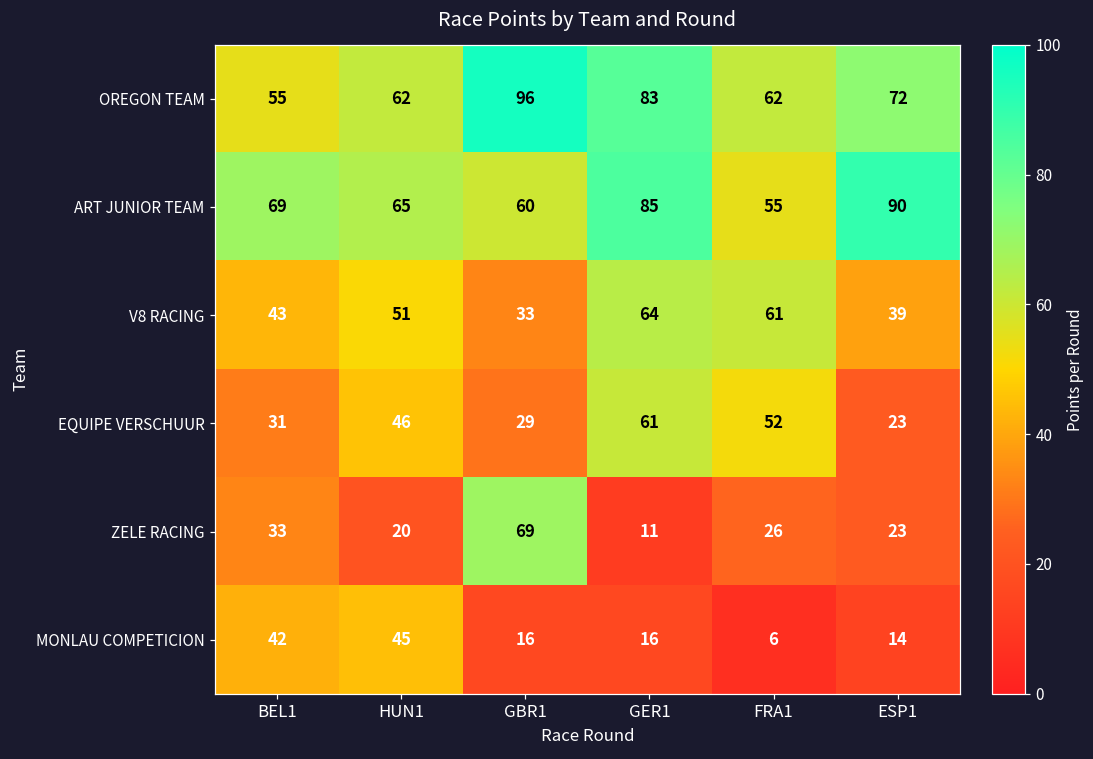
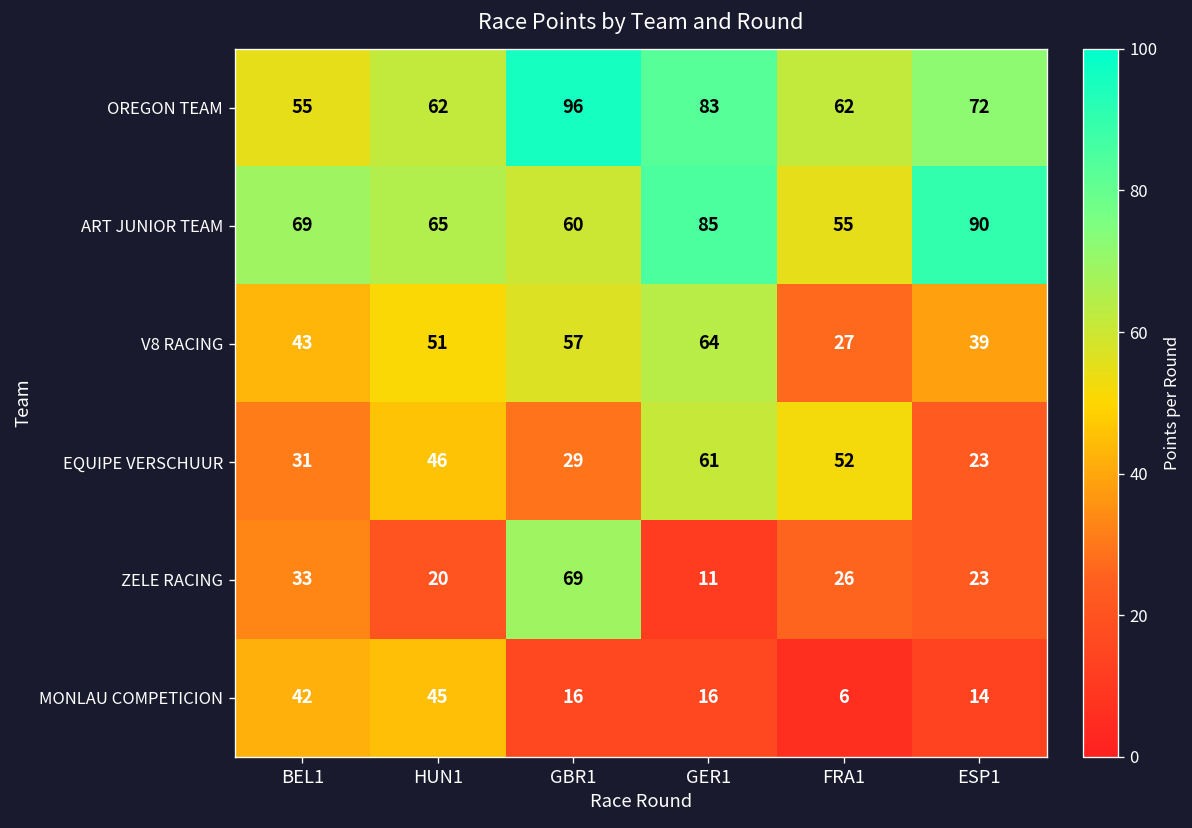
V8 RACING, GBR1: 33 -> 57
V8 RACING, FRA1: 61 -> 27
